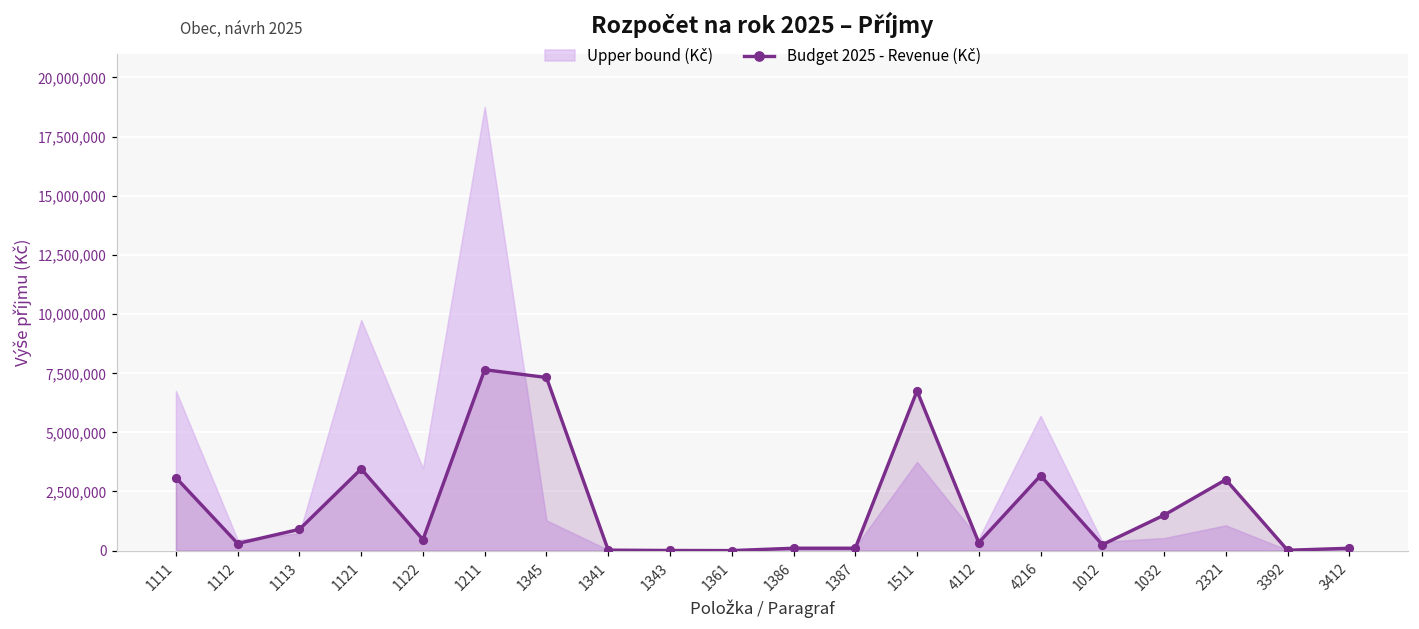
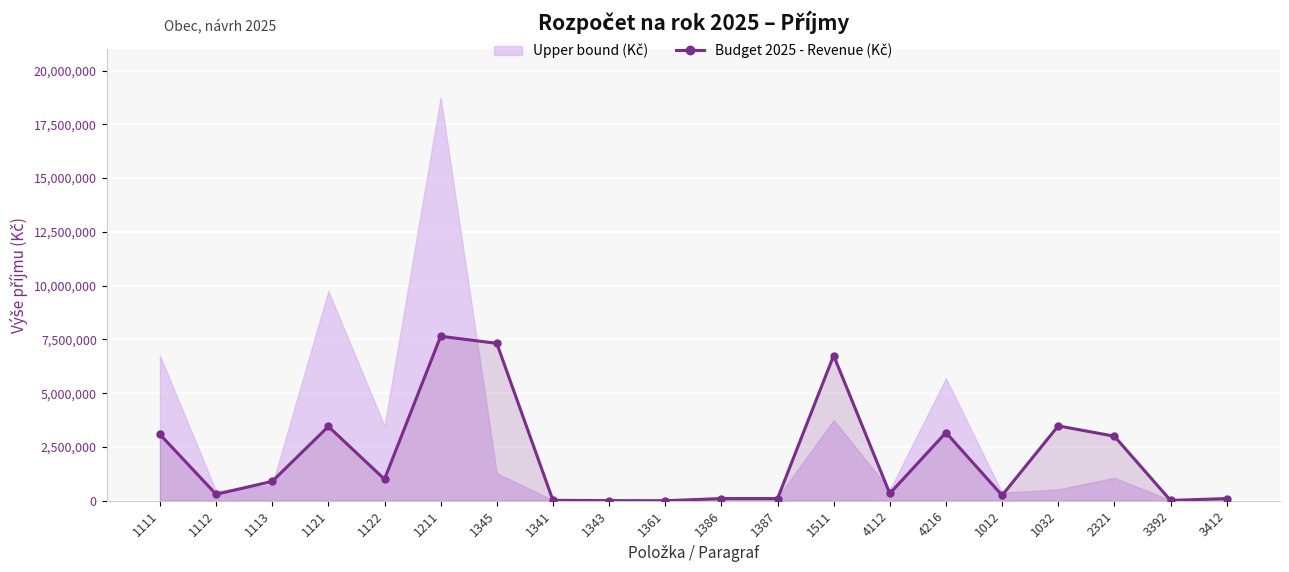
Budget 2025 - Revenue (Kč), 1122: 500,000 -> 1,000,000
Budget 2025 - Revenue (Kč), 1032: 1,500,000 -> 3,500,000
